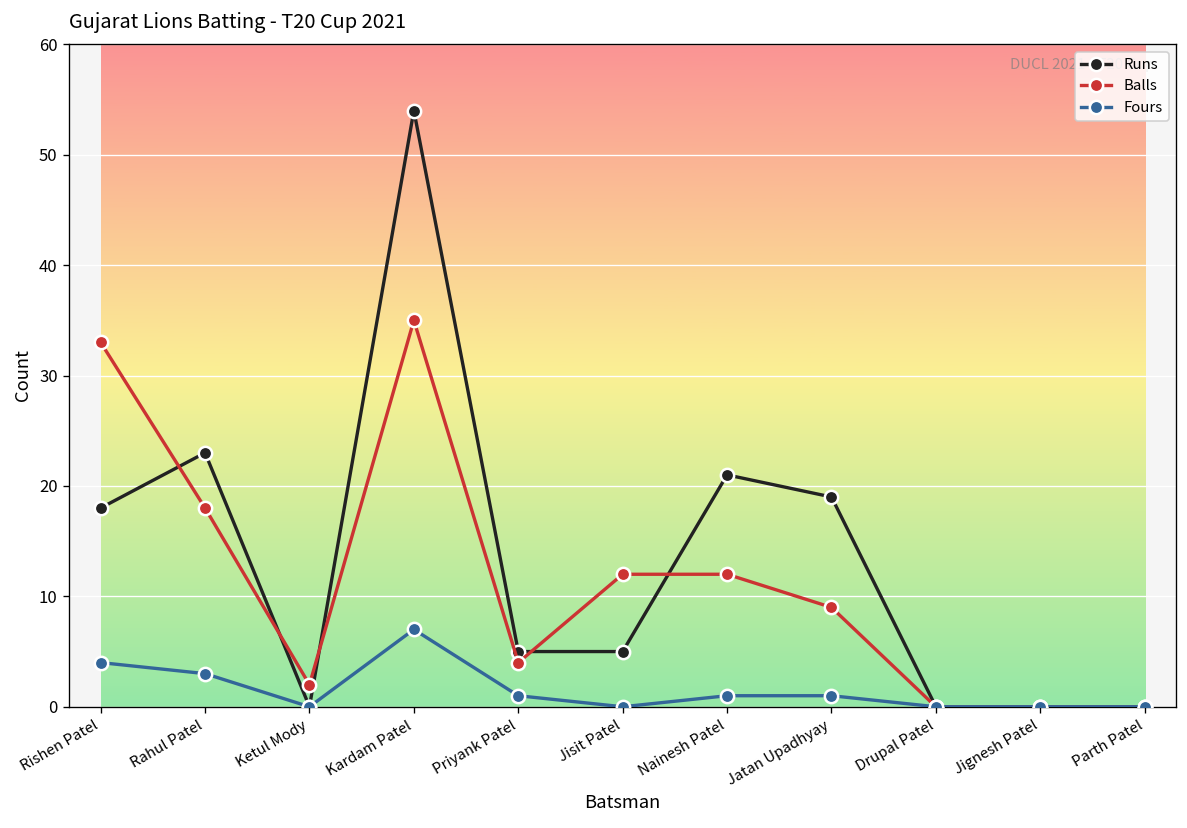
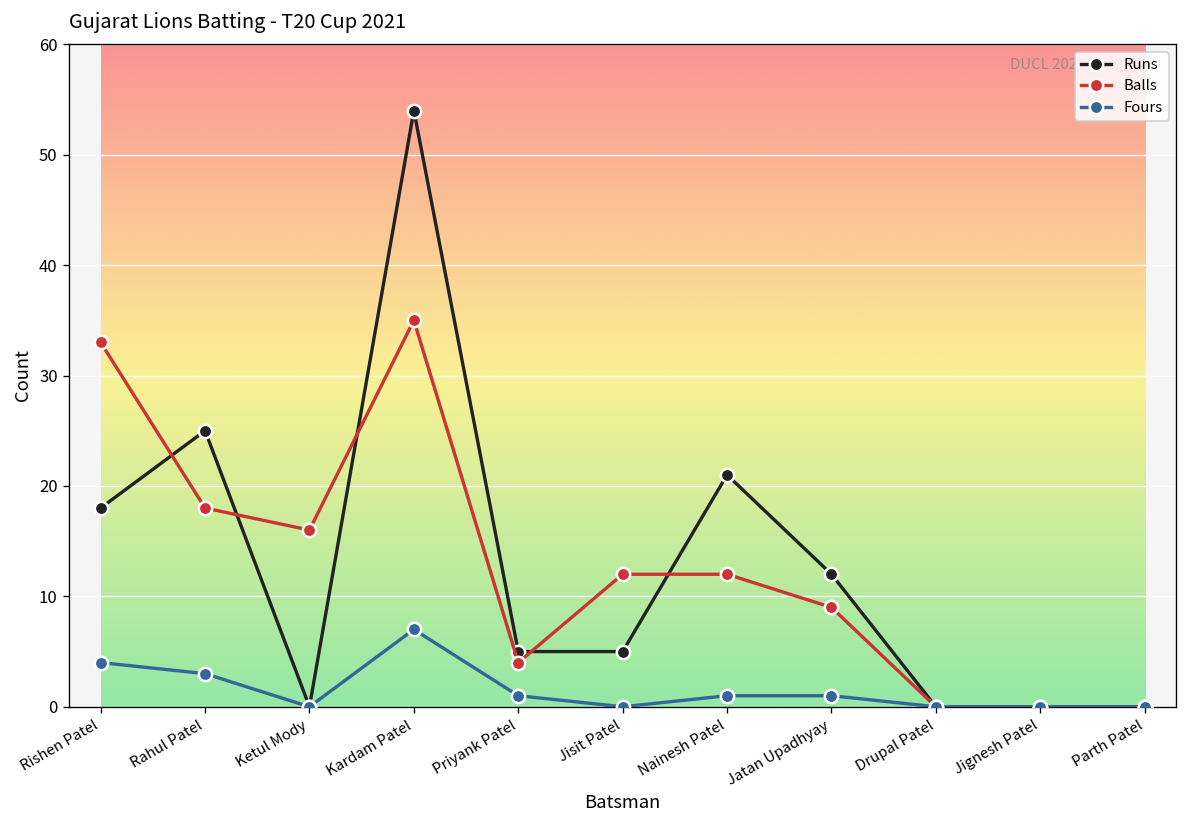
Runs, Rahul Patel: 23 -> 25
Balls, Ketul Mody: 2 -> 16
Runs, Jatan Upadhyay: 19 -> 12
